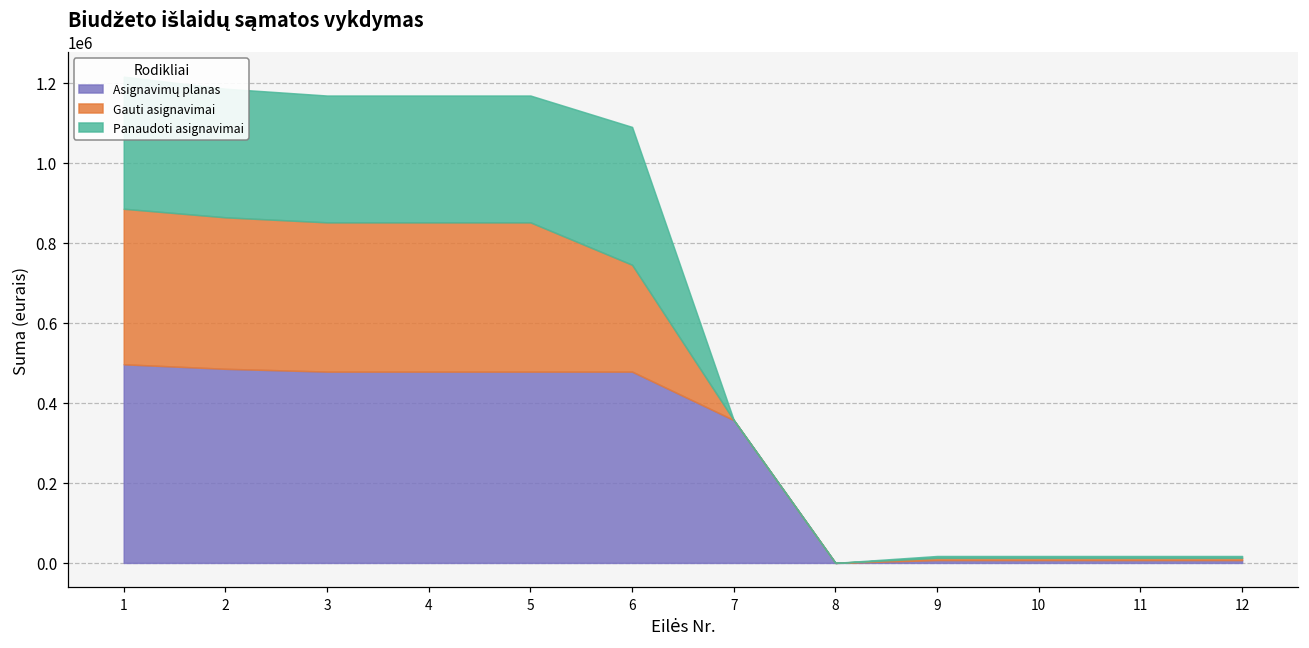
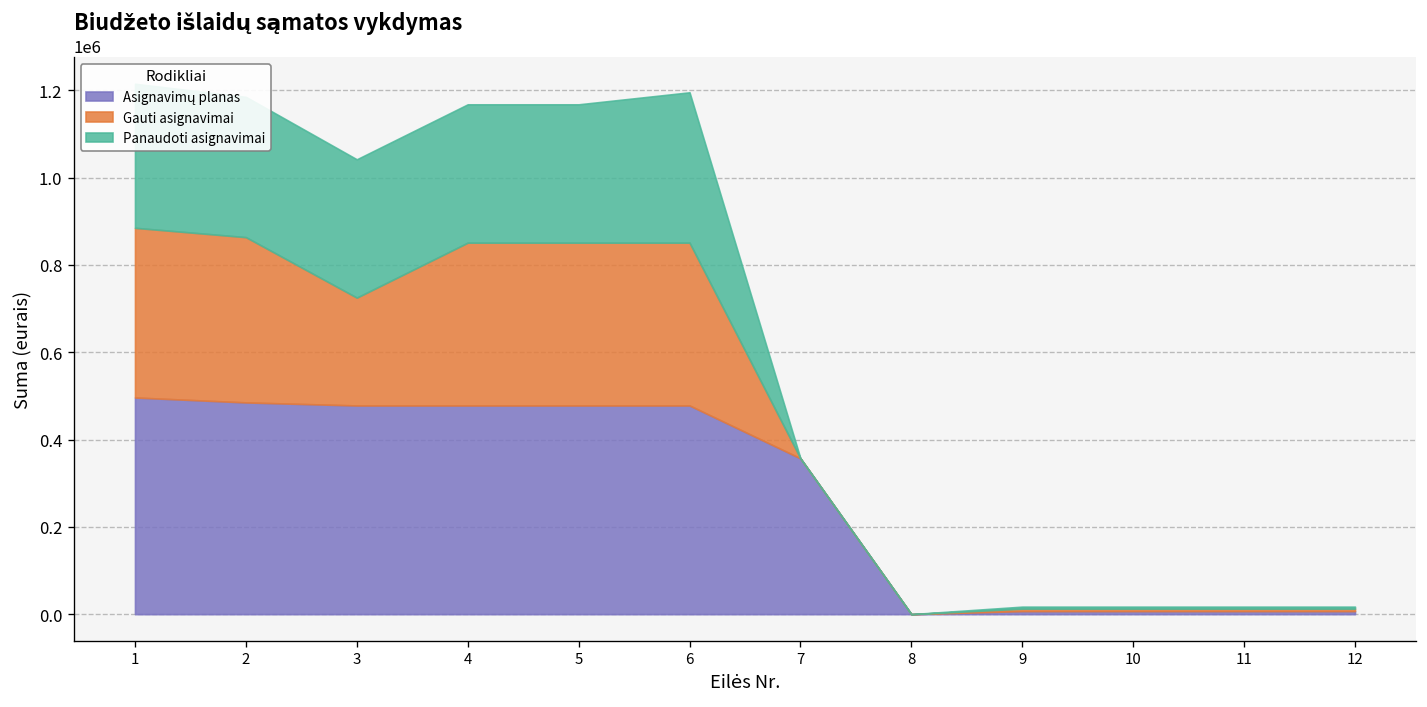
Gauti asignavimai, 3: 370000 -> 250000
Gauti asignavimai, 6: 270000 -> 370000
